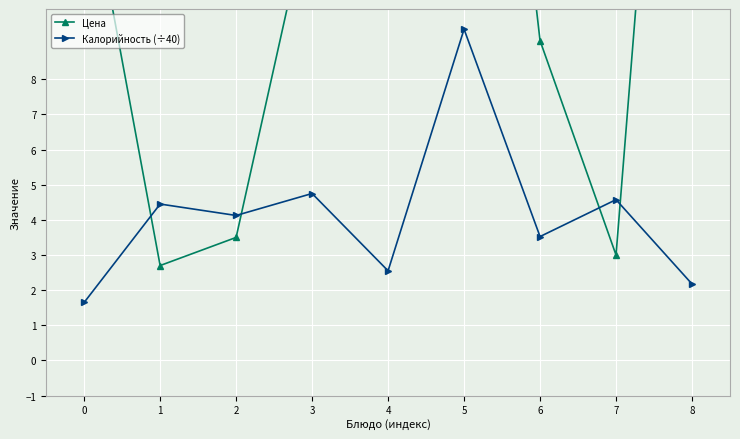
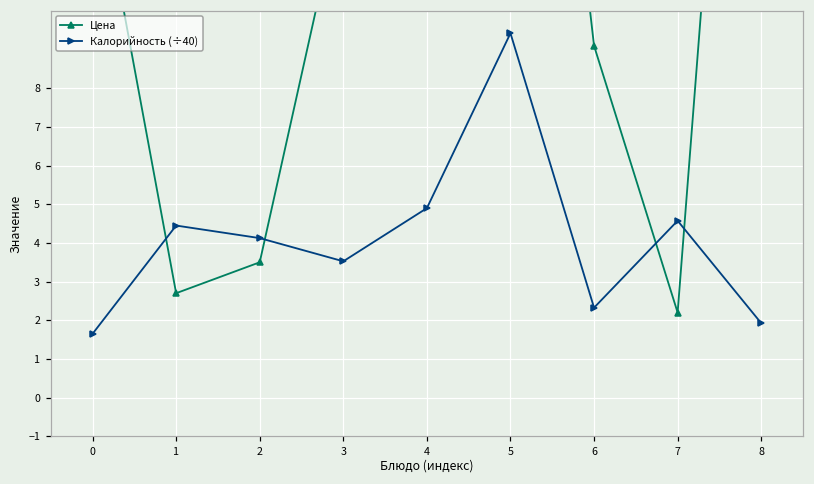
Калорийность (÷40), 3: 4.8 -> 3.5
Калорийность (÷40), 4: 2.6 -> 4.9
Калорийность (÷40), 6: 3.5 -> 2.3
Цена, 7: 3.0 -> 2.2
Калорийность (÷40), 8: 2.2 -> 1.9
